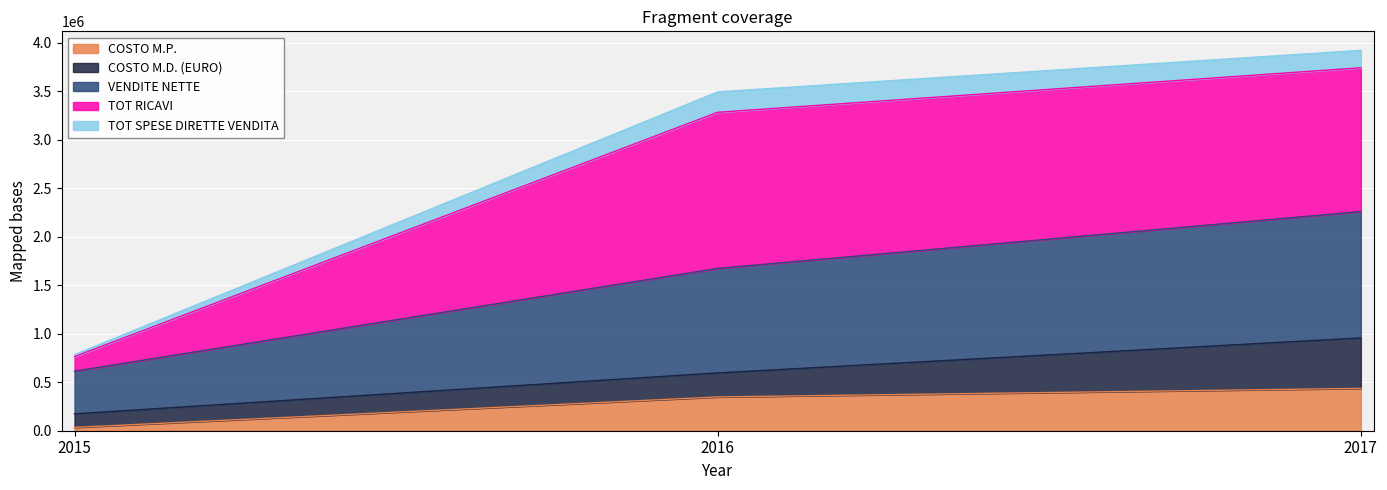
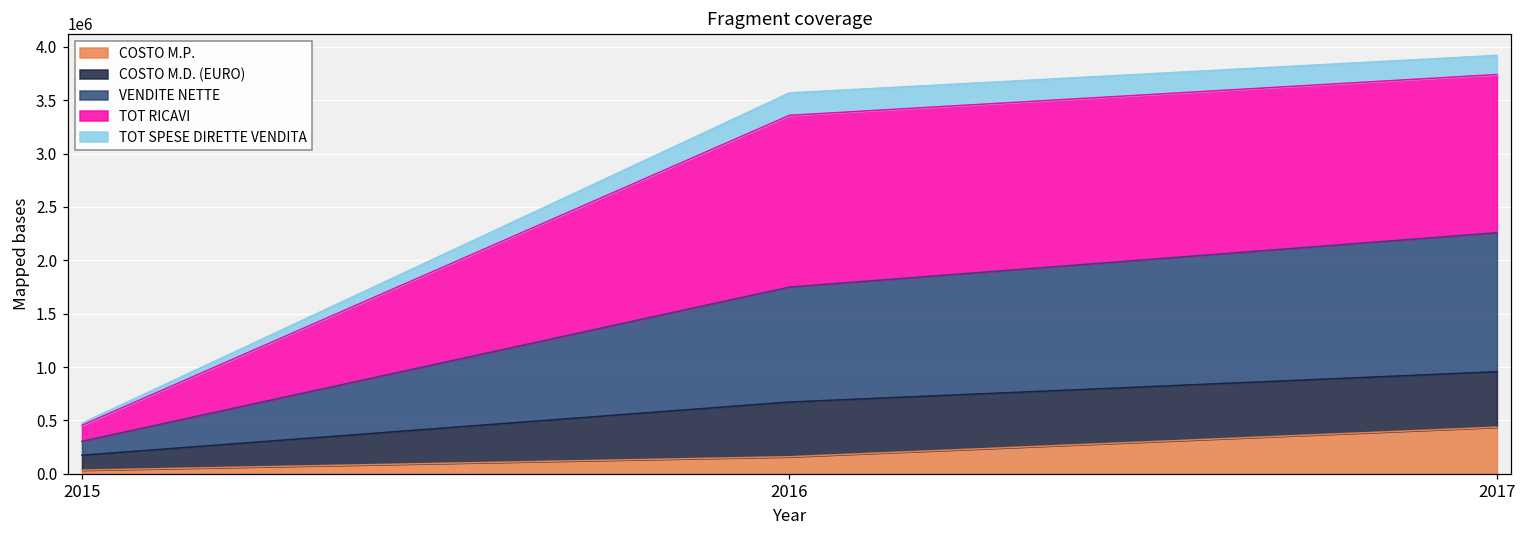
VENDITE NETTE, 2015: 400000 -> 100000
COSTO M.P., 2016: 300000 -> 200000
COSTO M.D. (EURO), 2016: 200000 -> 500000
